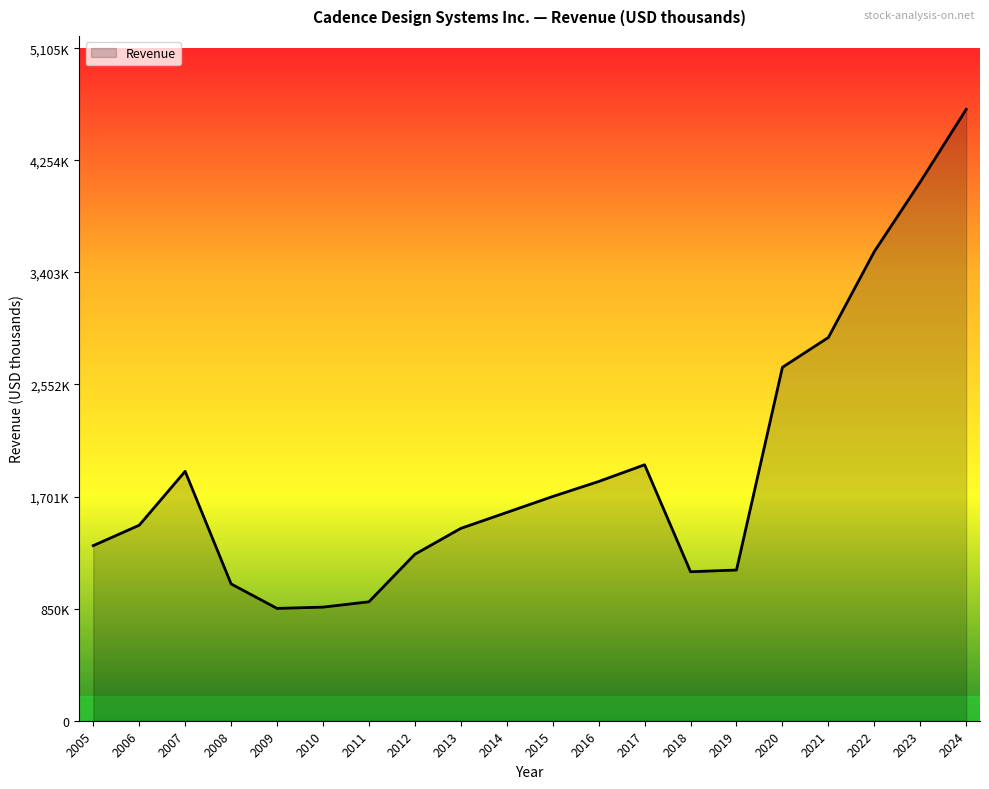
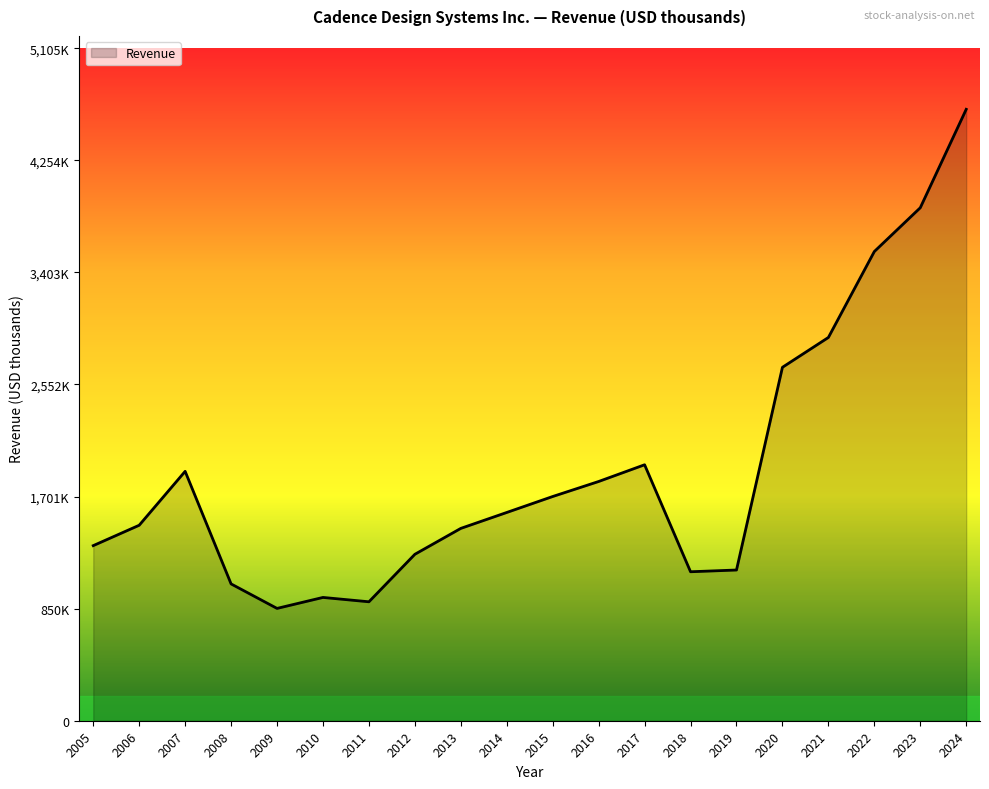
2010: 860,000 -> 940,000
2023: 4,090,000 -> 3,890,000
